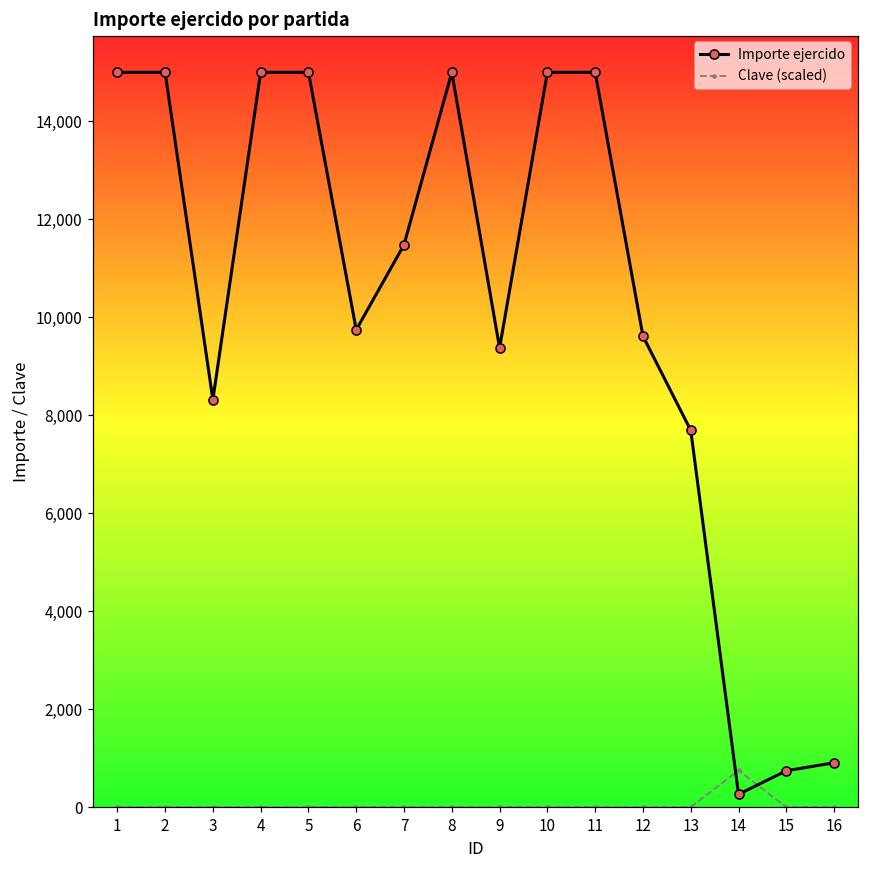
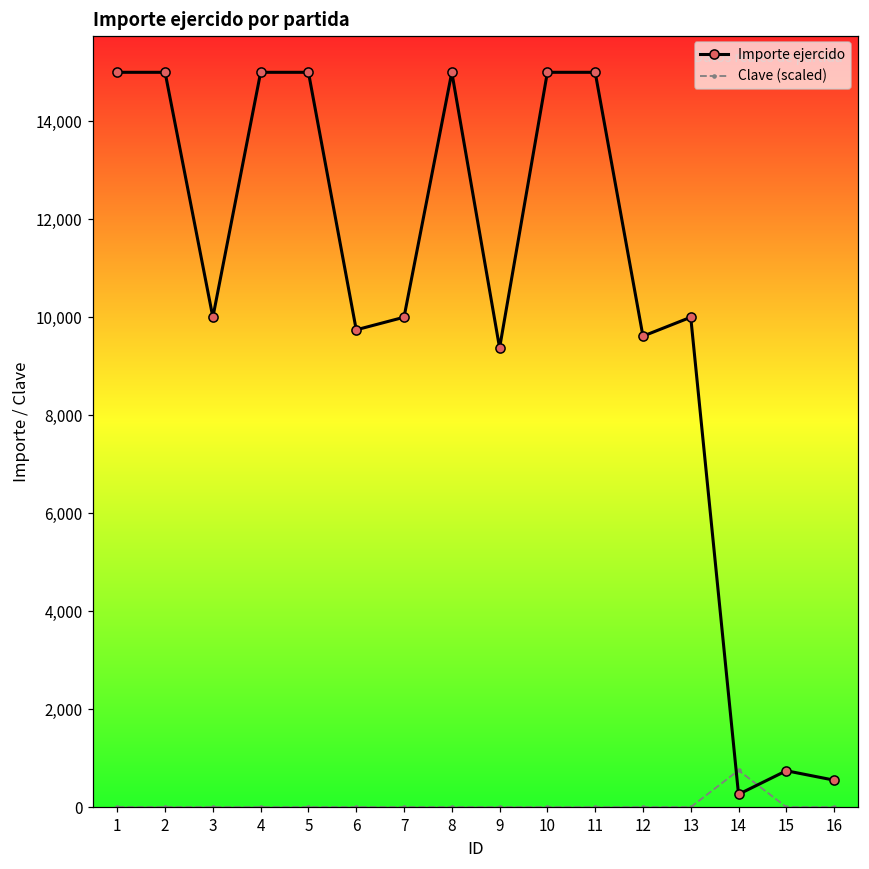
Importe ejercido, 3: 8,300 -> 10,000
Importe ejercido, 7: 11,500 -> 10,000
Importe ejercido, 13: 7,700 -> 10,000
Importe ejercido, 16: 900 -> 600
